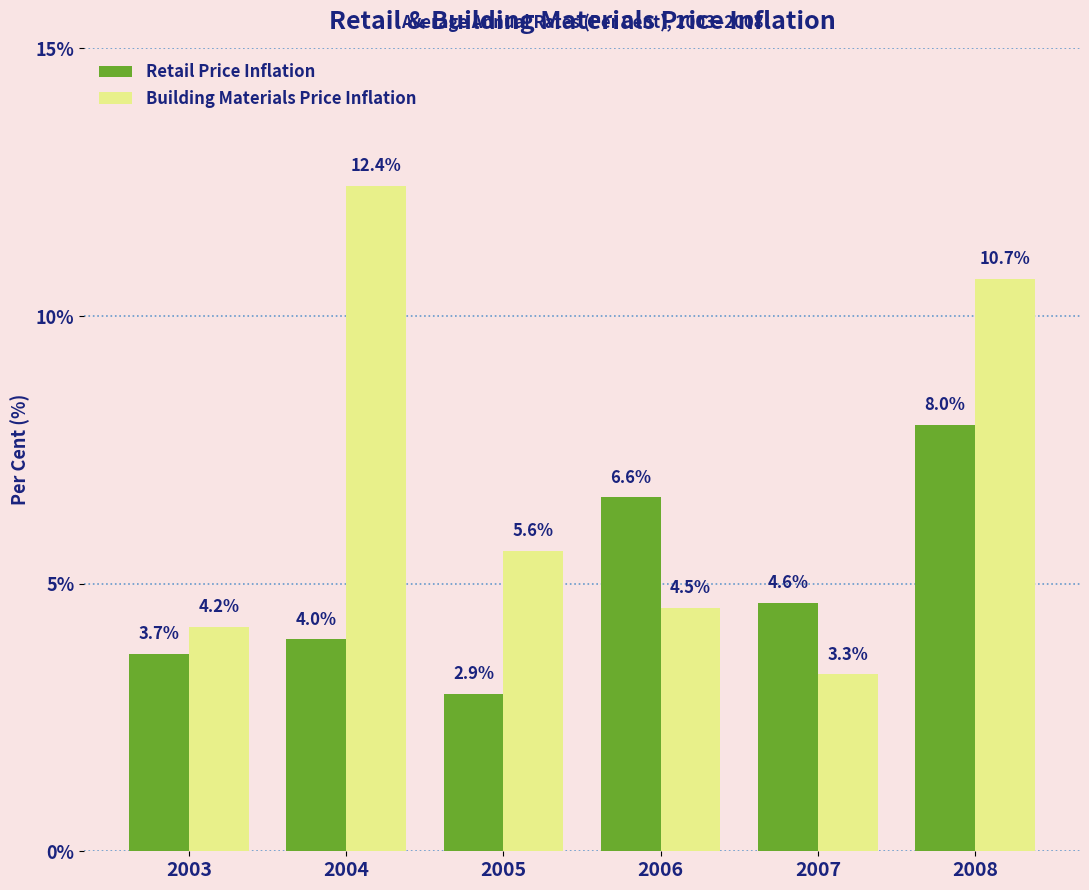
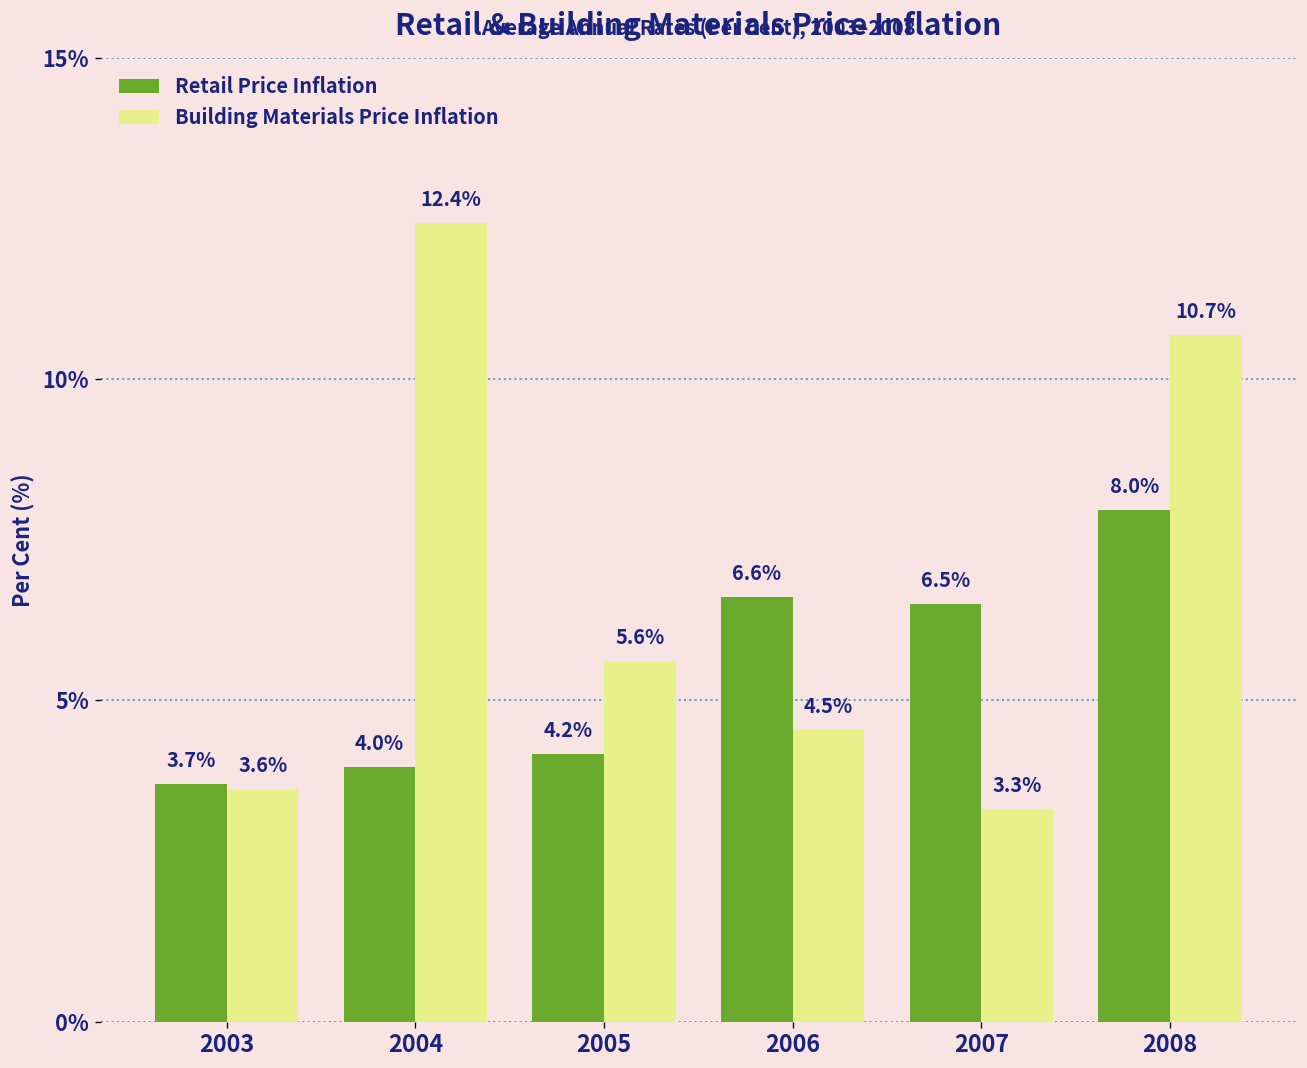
Building Materials Price Inflation, 2003: 4.2% -> 3.6%
Retail Price Inflation, 2005: 2.9% -> 4.2%
Retail Price Inflation, 2007: 4.6% -> 6.5%
